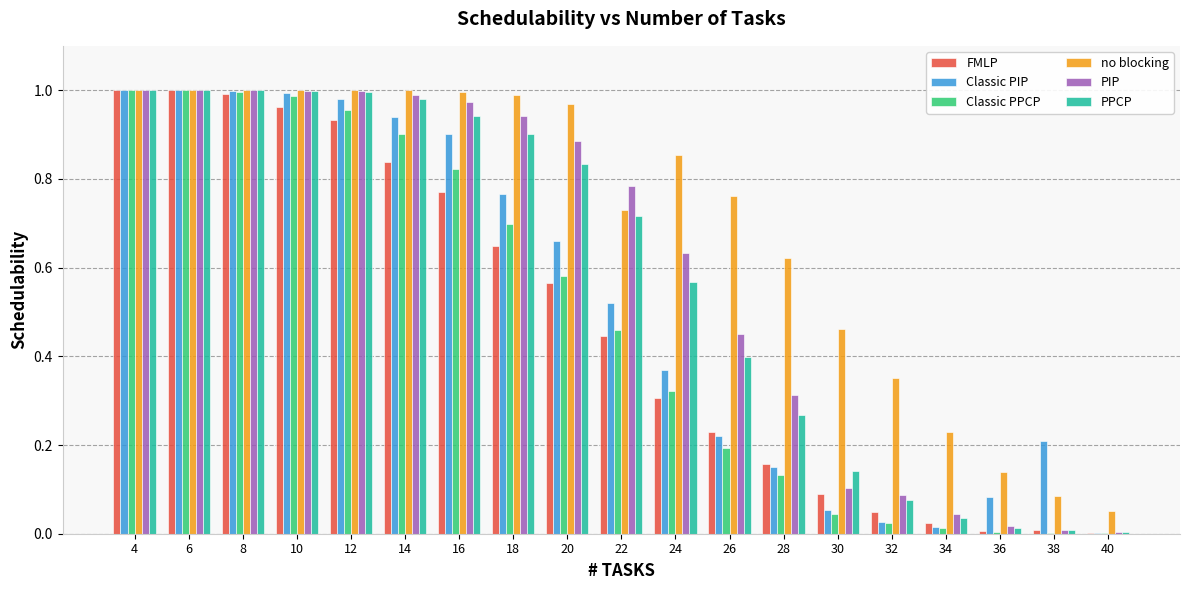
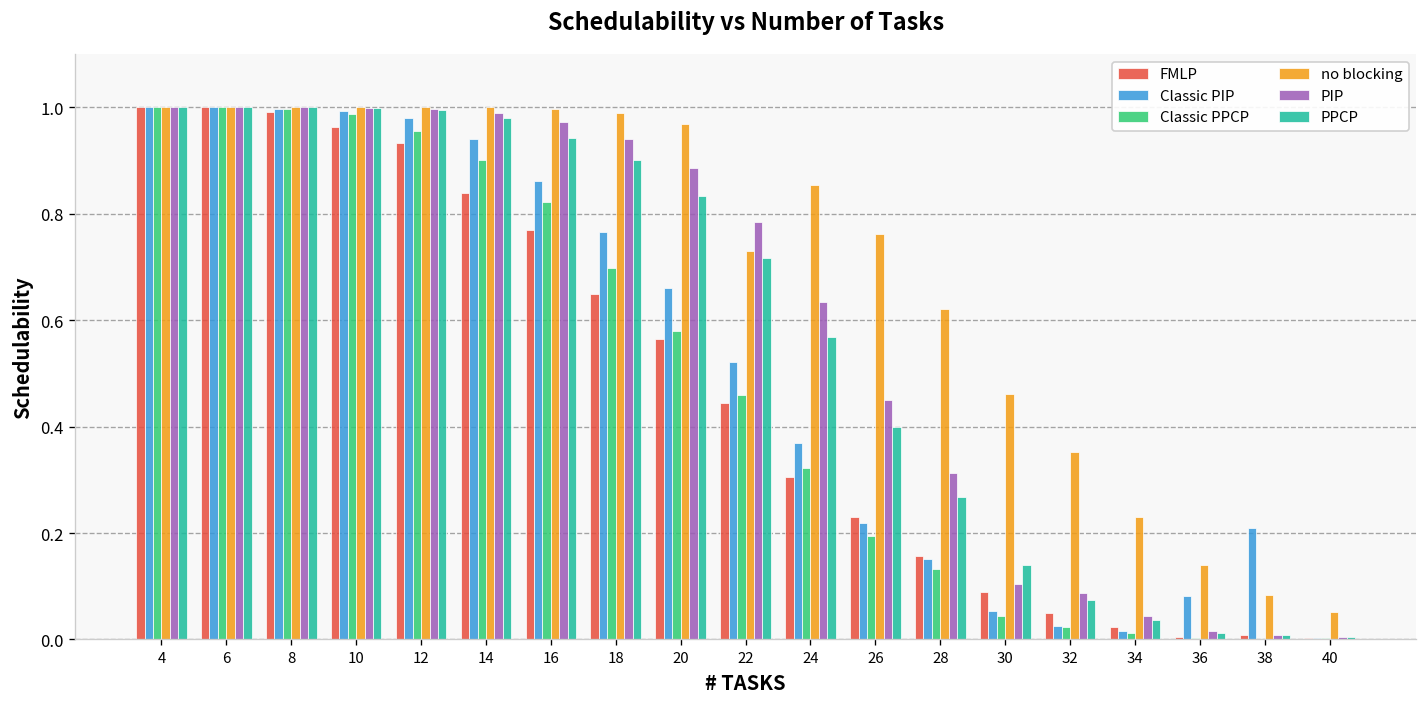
Classic PIP, 16: 0.90 -> 0.86
